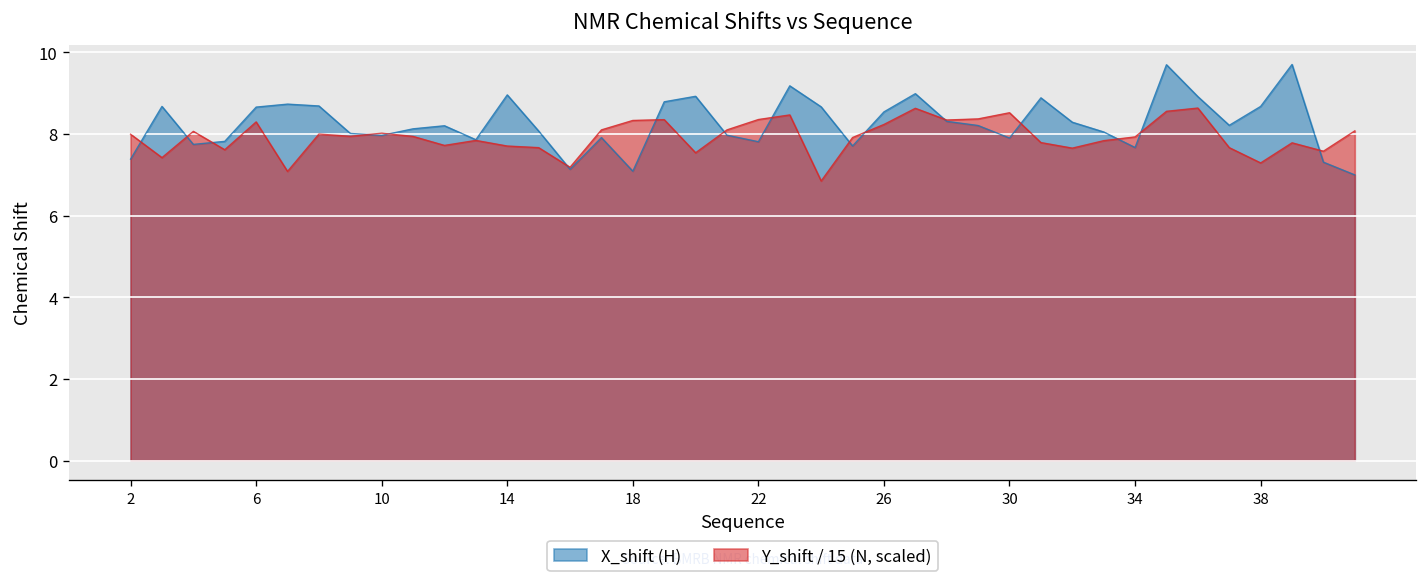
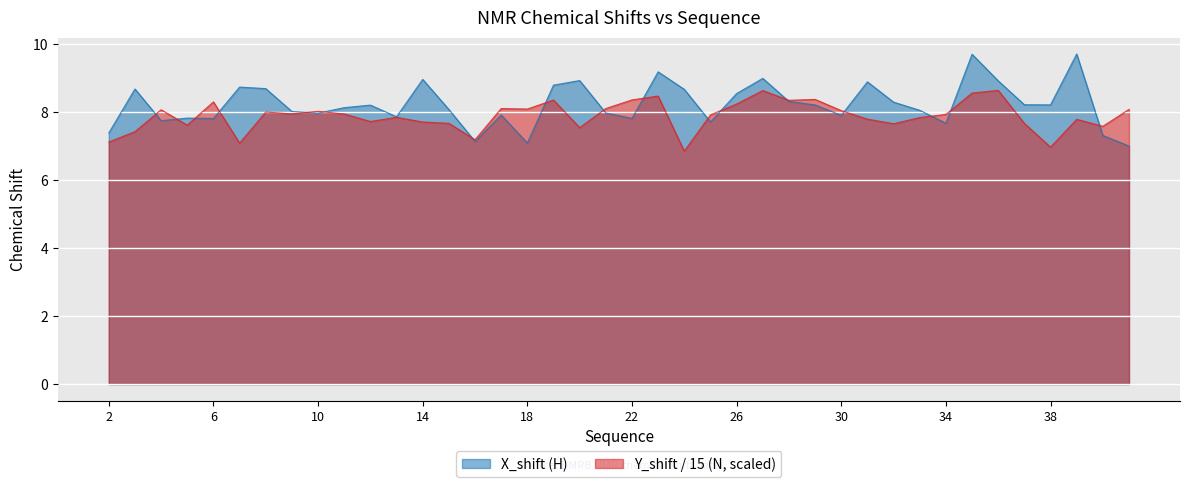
Y_shift / 15 (N, scaled), 2: 8.0 -> 7.1
X_shift (H), 6: 8.7 -> 7.8
Y_shift / 15 (N, scaled), 18: 8.3 -> 8.1
Y_shift / 15 (N, scaled), 30: 8.5 -> 8.0
X_shift (H), 38: 8.7 -> 8.2
Y_shift / 15 (N, scaled), 38: 7.3 -> 7.0
